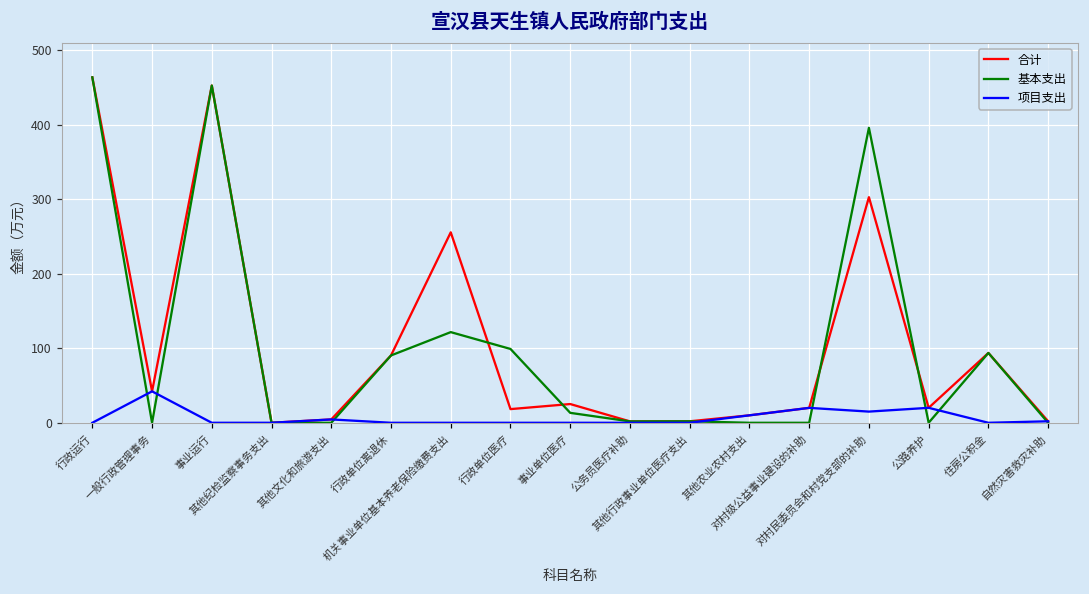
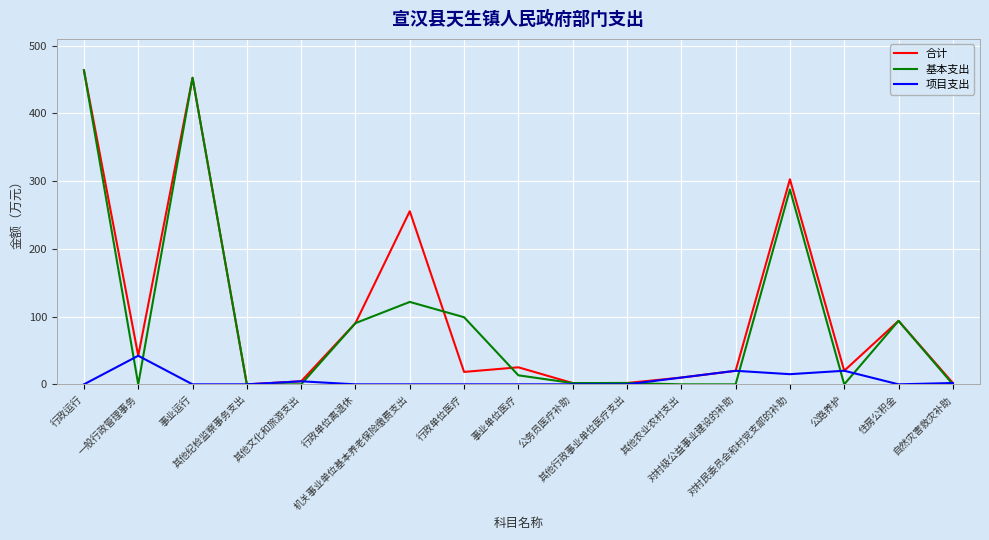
基本支出, 对村民委员会和村党支部的补助: 400 -> 290
